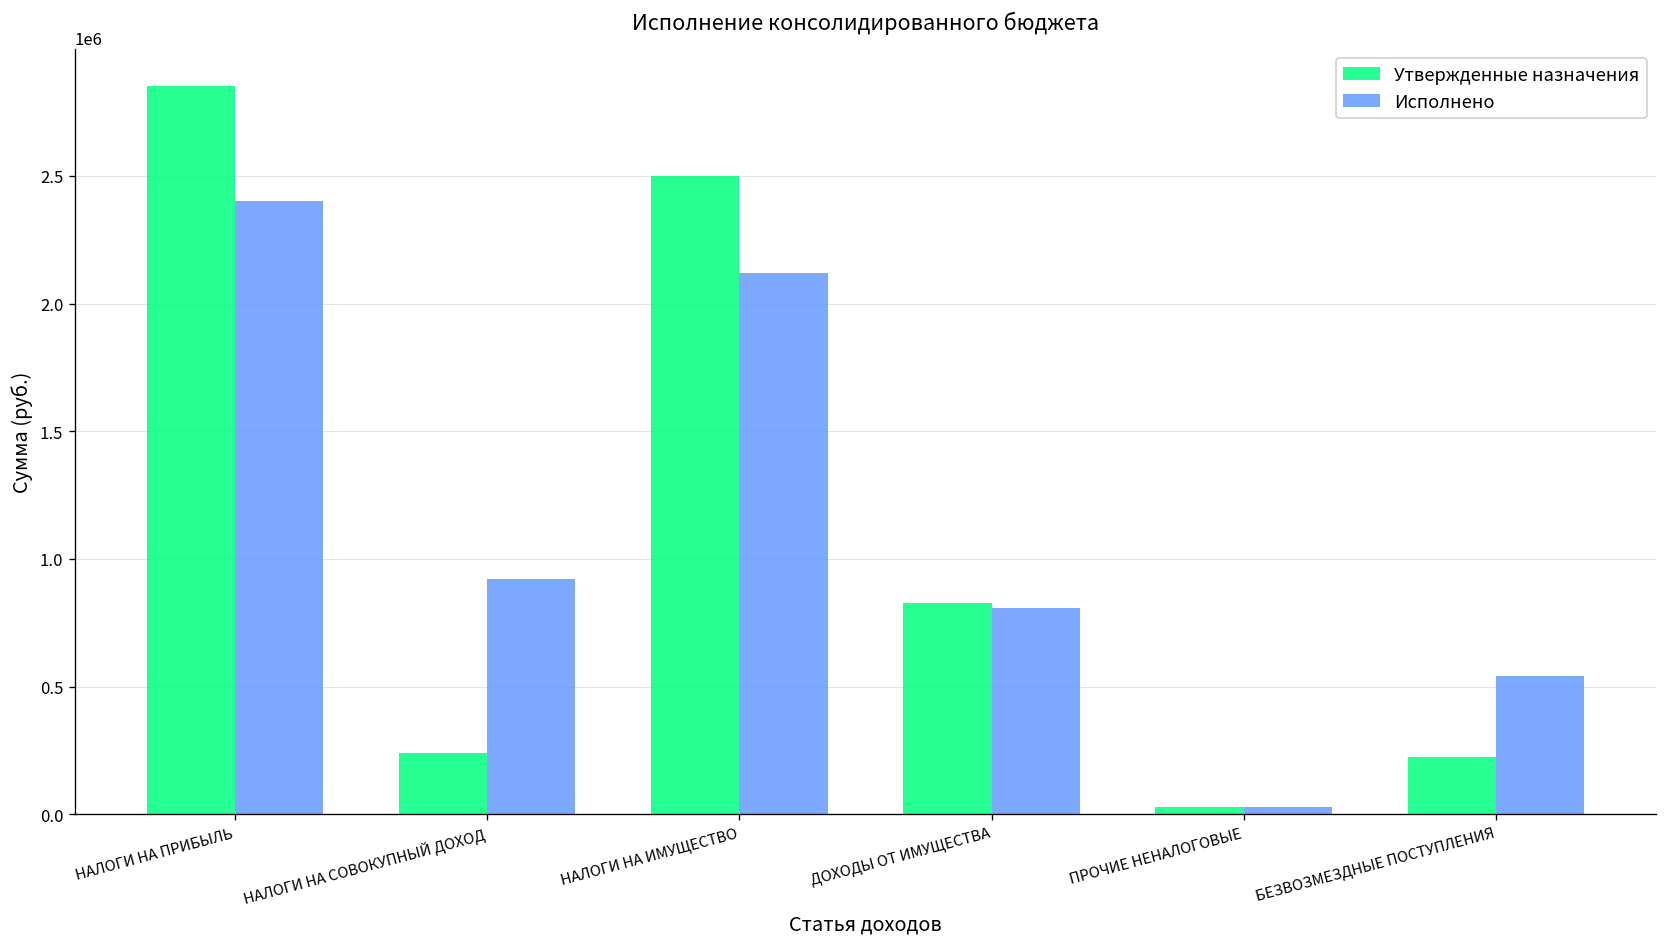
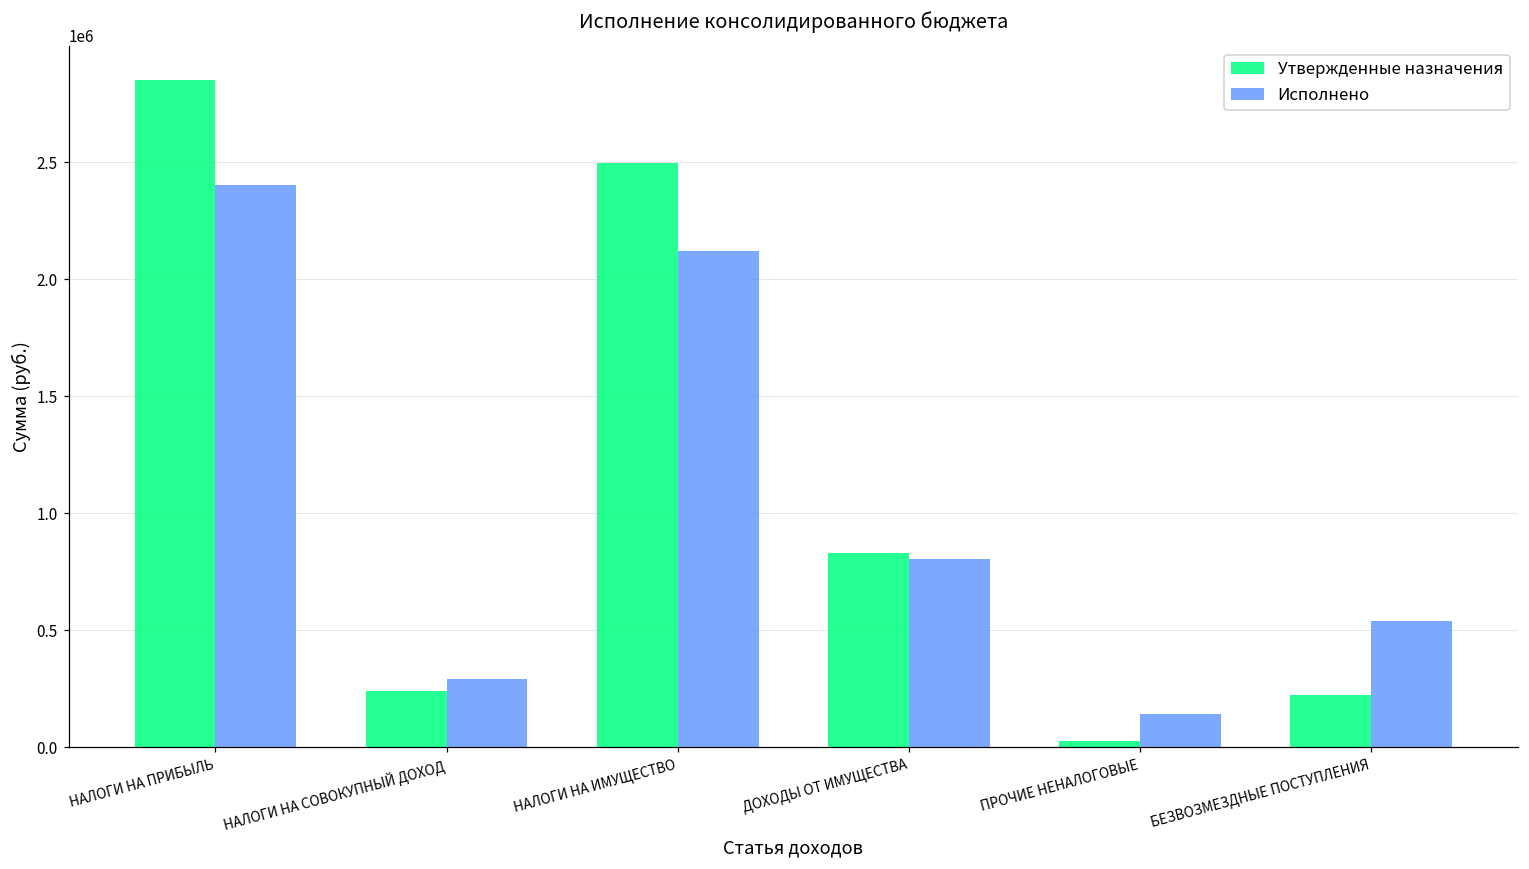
Исполнено, НАЛОГИ НА СОВОКУПНЫЙ ДОХОД: 920000 -> 290000
Исполнено, ПРОЧИЕ НЕНАЛОГОВЫЕ: 30000 -> 140000
